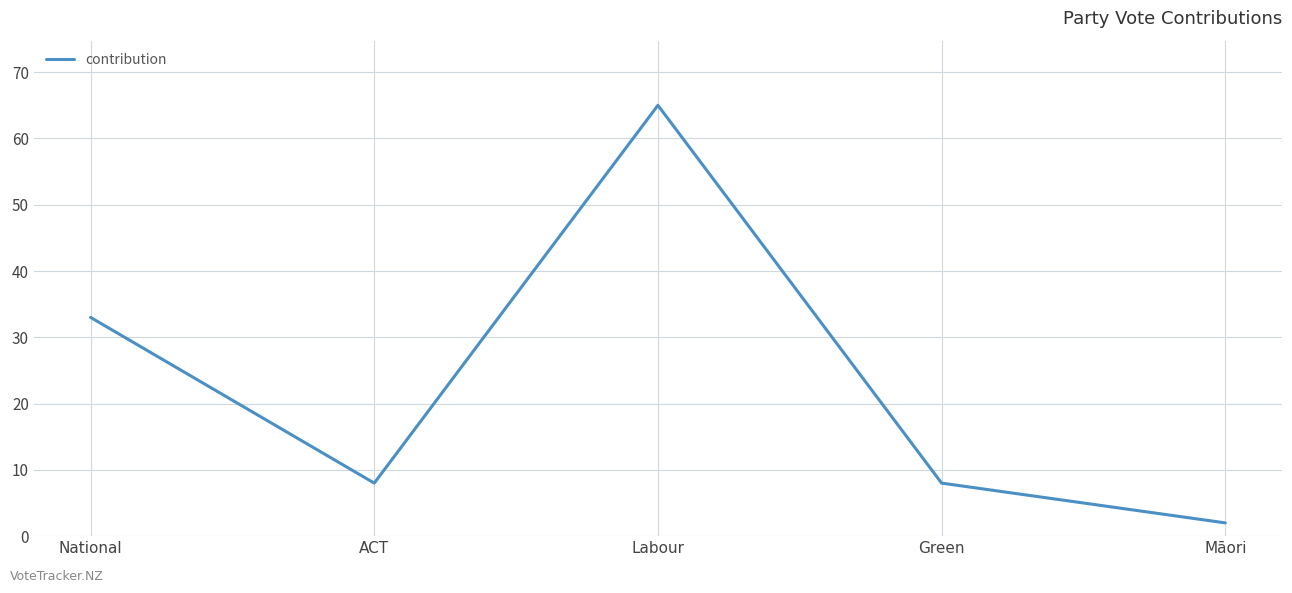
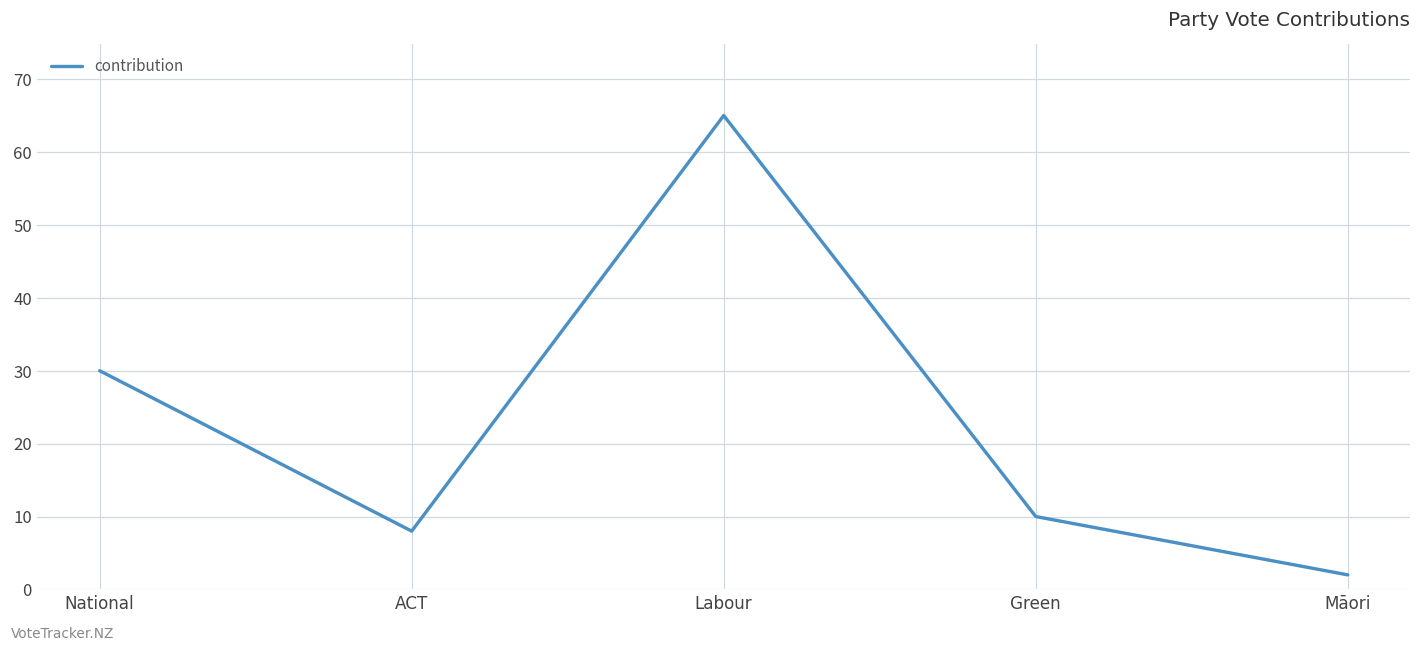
National: 33 -> 30
Green: 8 -> 10
